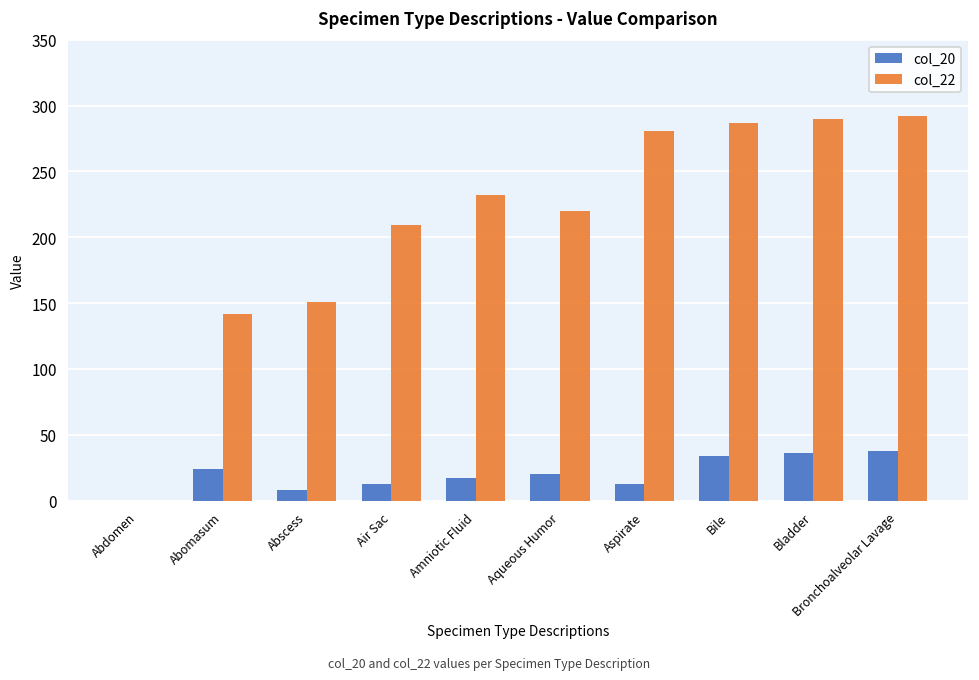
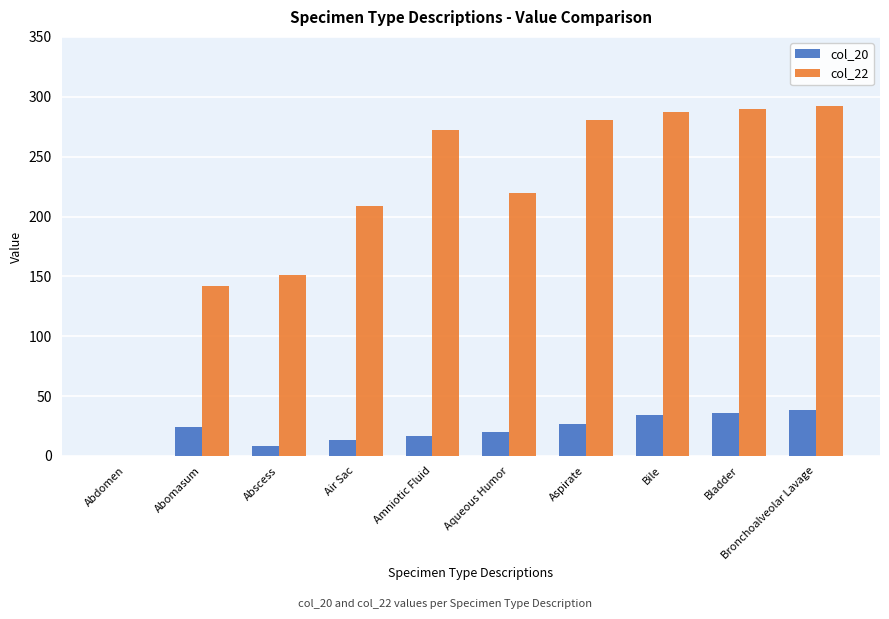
col_22, Amniotic Fluid: 232 -> 272
col_20, Aspirate: 13 -> 27
